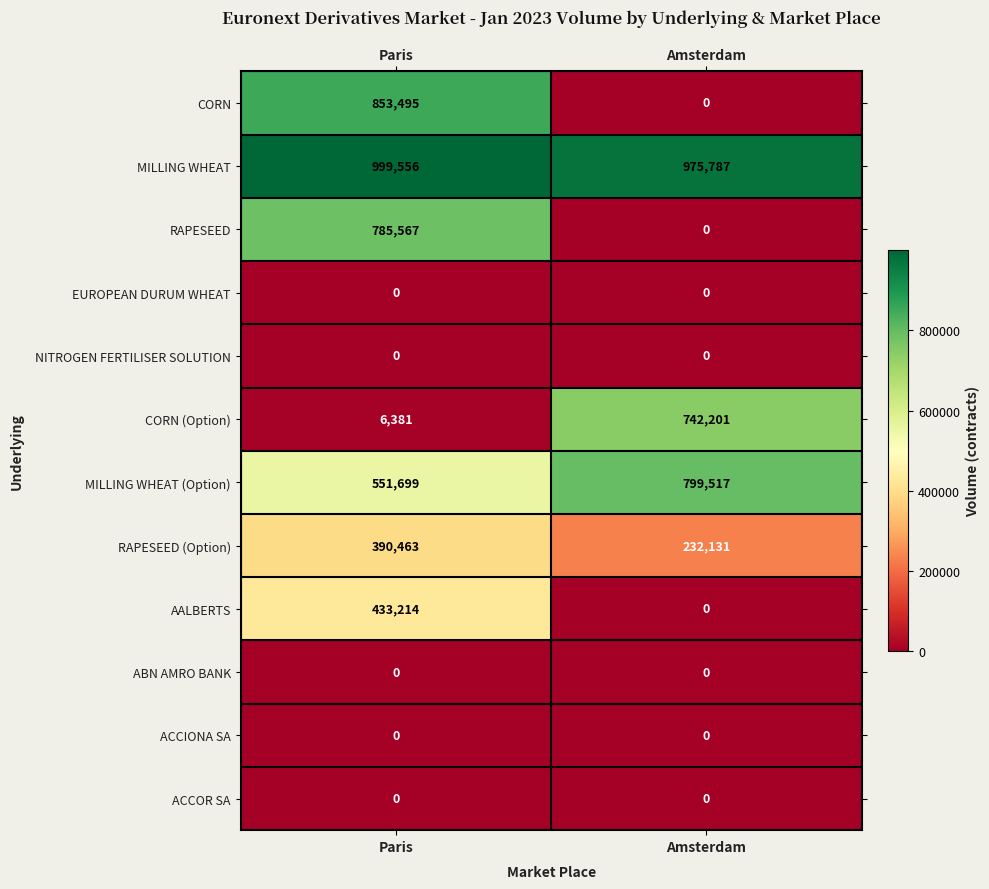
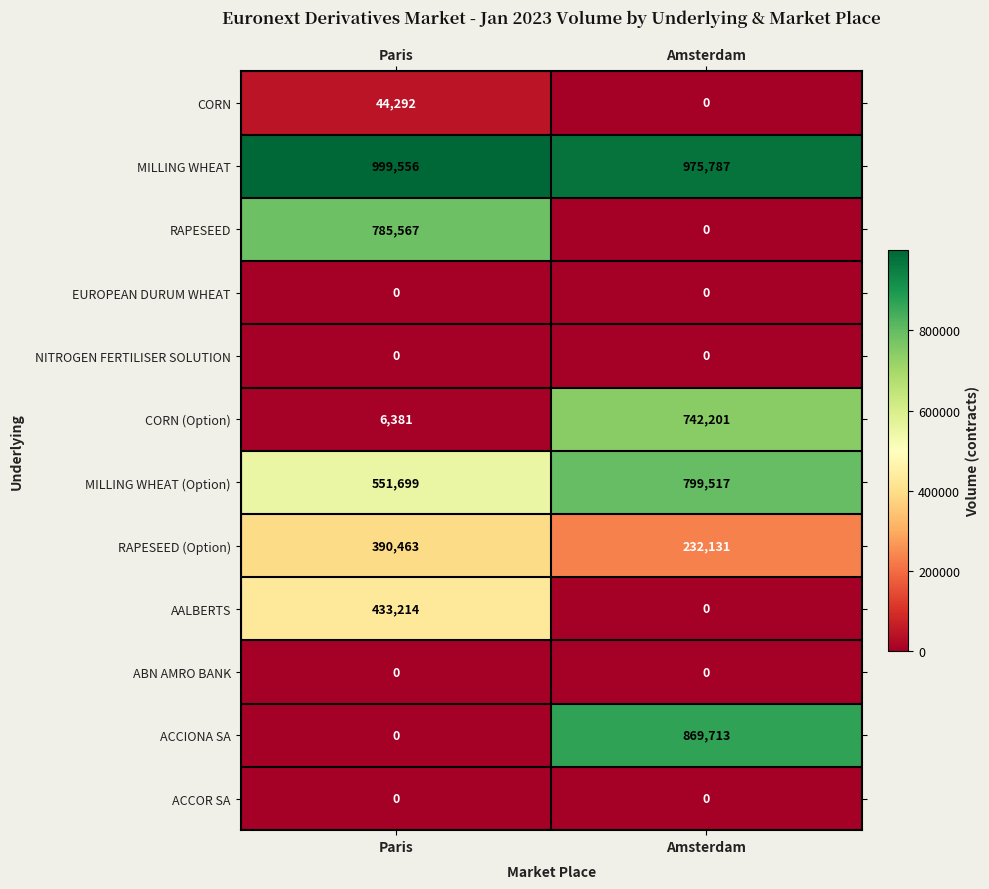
CORN, Paris: 853,495 -> 44,292
ACCIONA SA, Amsterdam: 0 -> 869,713
